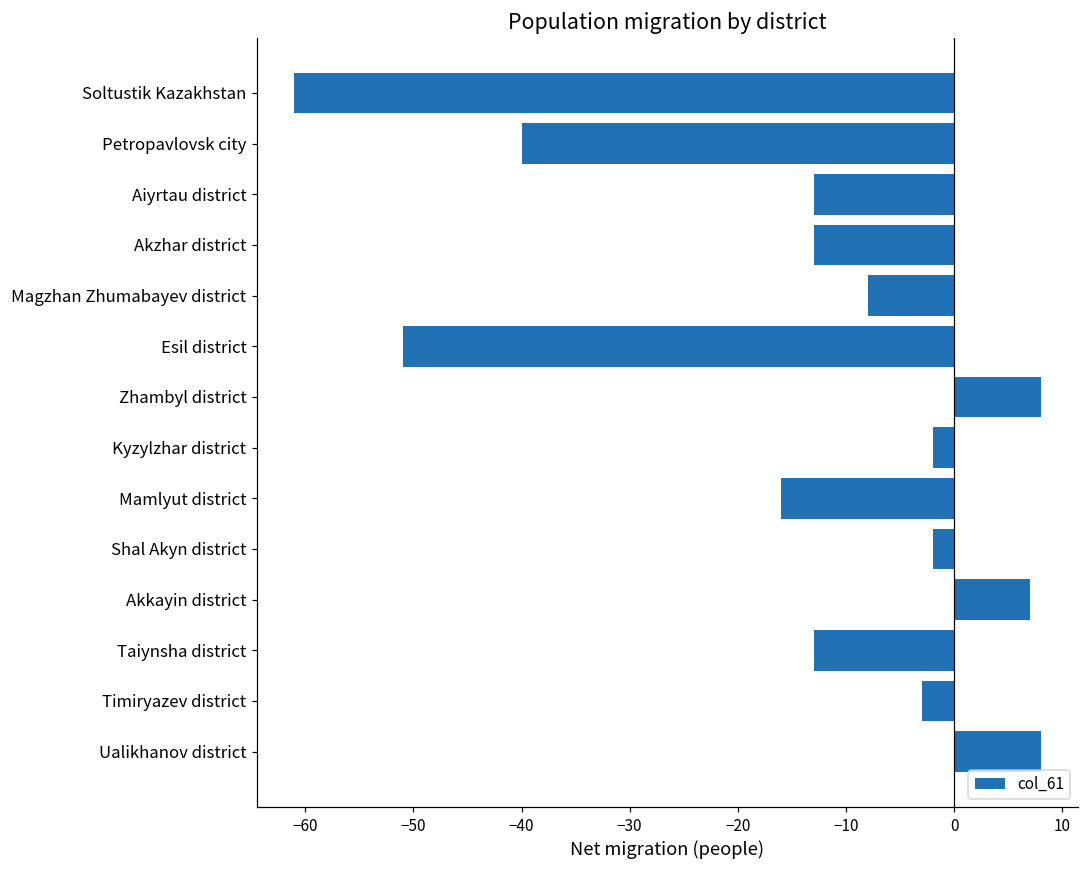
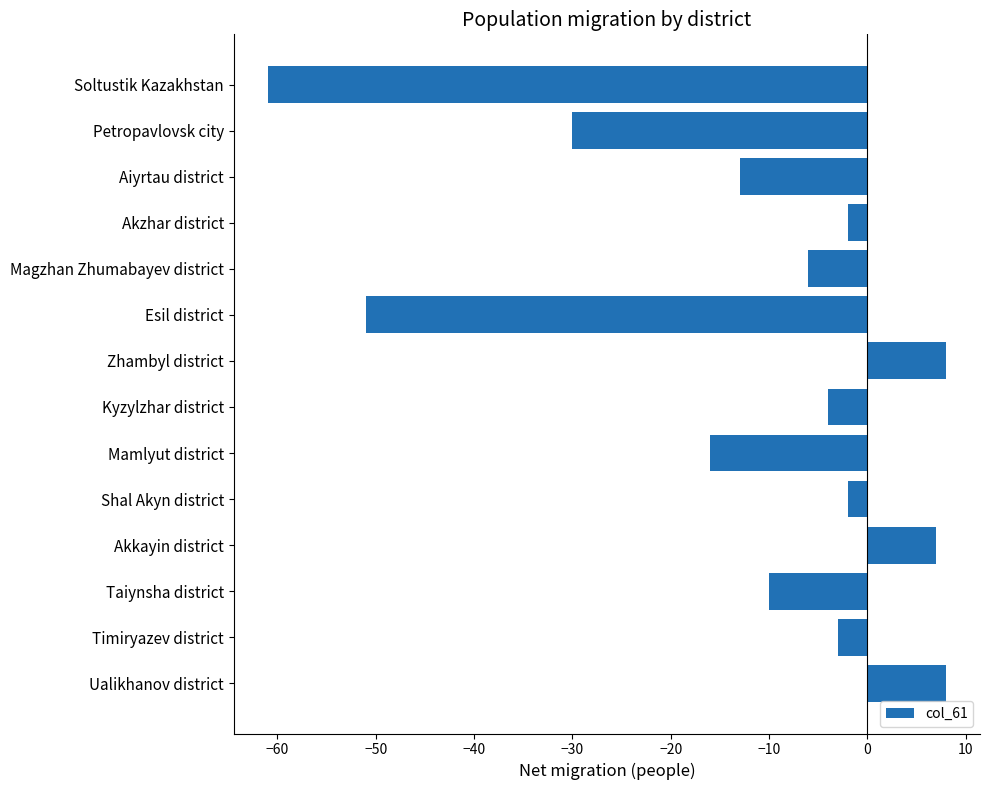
Petropavlovsk city: -40 -> -30
Akzhar district: -13 -> -2
Magzhan Zhumabayev district: -8 -> -6
Kyzylzhar district: -2 -> -4
Taiynsha district: -13 -> -10
